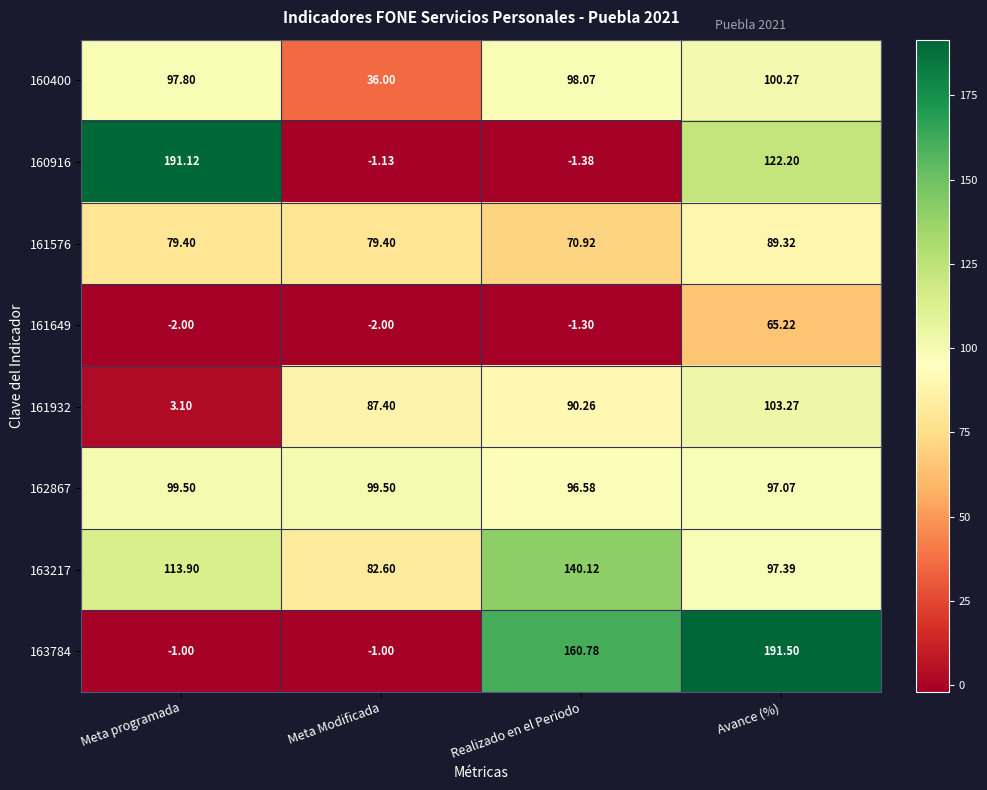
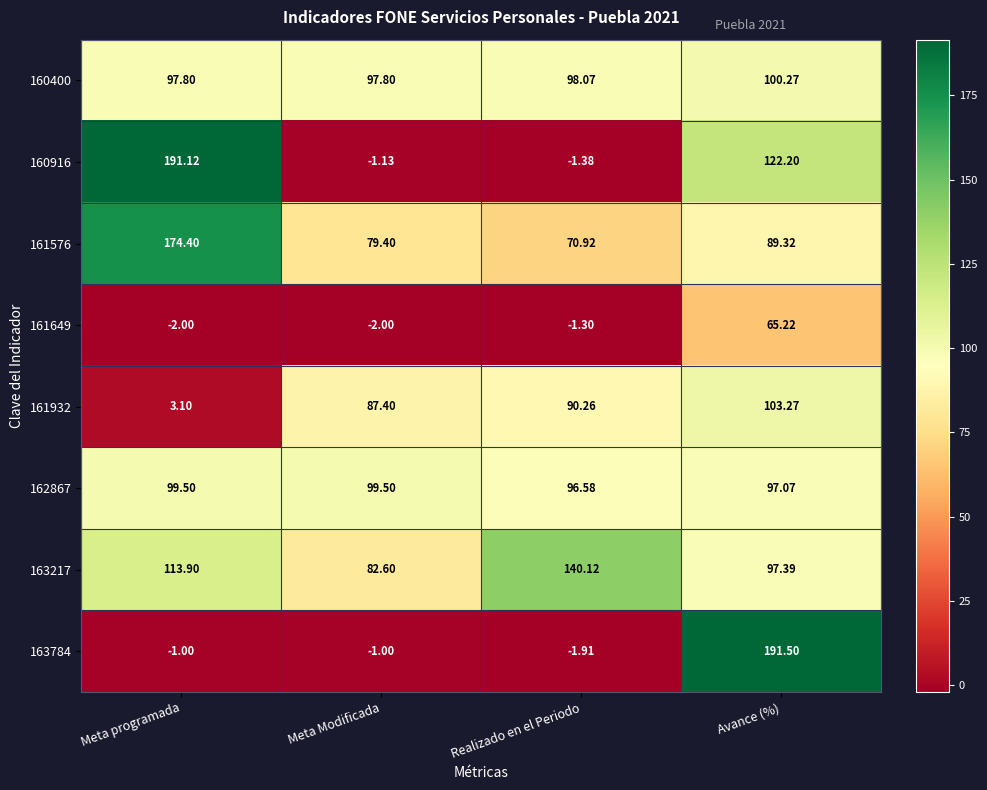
160400, Meta Modificada: 36.00 -> 97.80
161576, Meta programada: 79.40 -> 174.40
163784, Realizado en el Periodo: 160.78 -> -1.91
